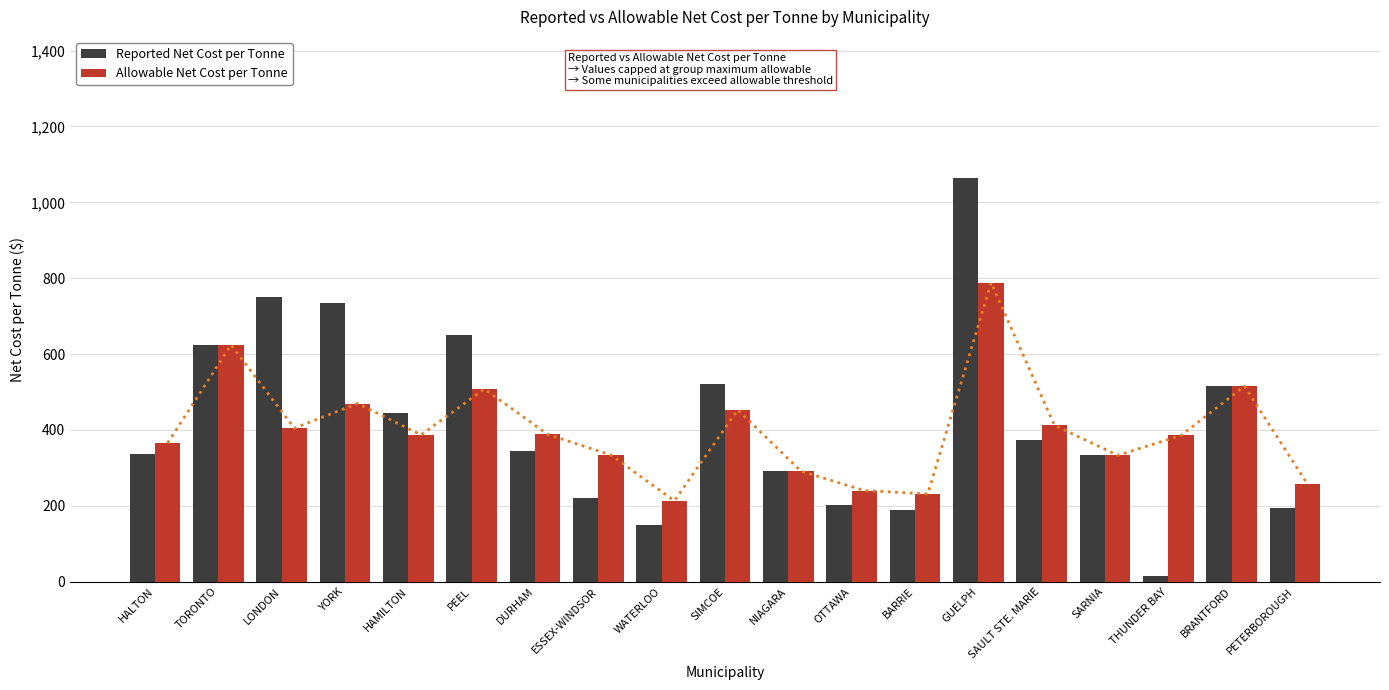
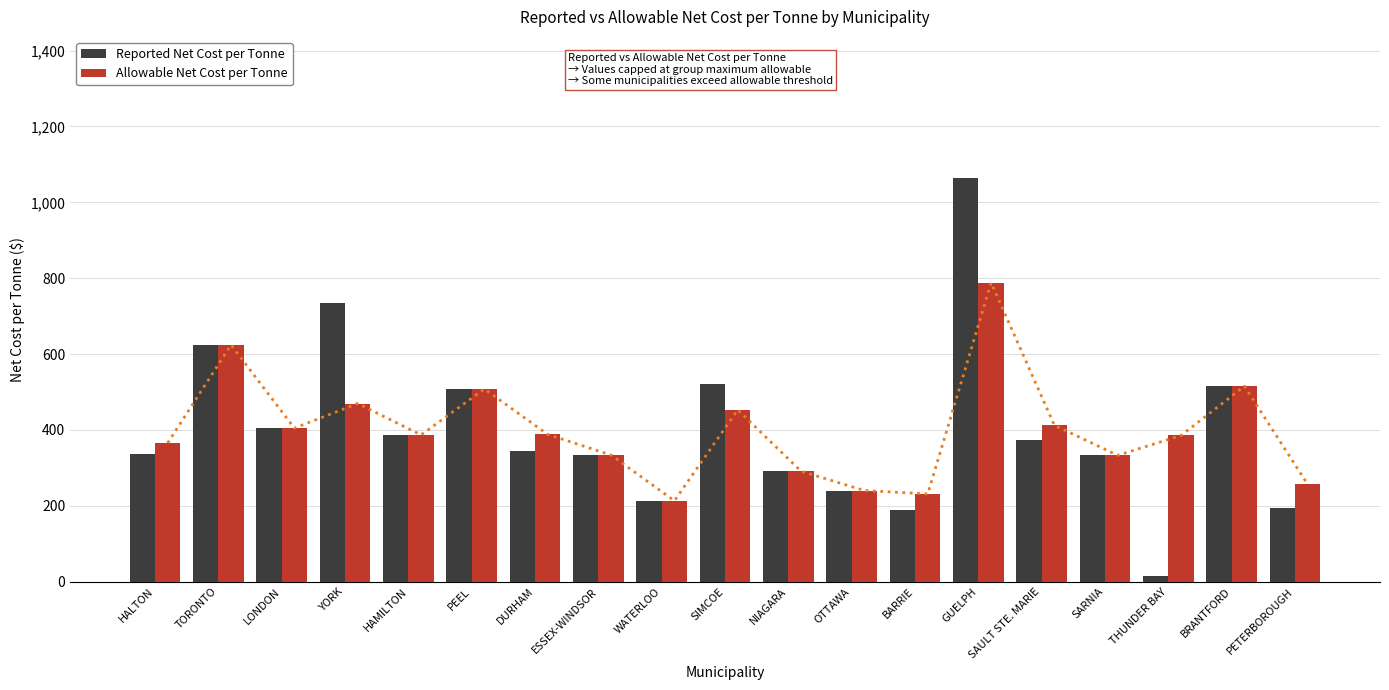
Reported Net Cost per Tonne, LONDON: 750 -> 400
Reported Net Cost per Tonne, HAMILTON: 450 -> 390
Reported Net Cost per Tonne, PEEL: 650 -> 510
Reported Net Cost per Tonne, ESSEX-WINDSOR: 220 -> 330
Reported Net Cost per Tonne, WATERLOO: 150 -> 210
Reported Net Cost per Tonne, OTTAWA: 200 -> 240
